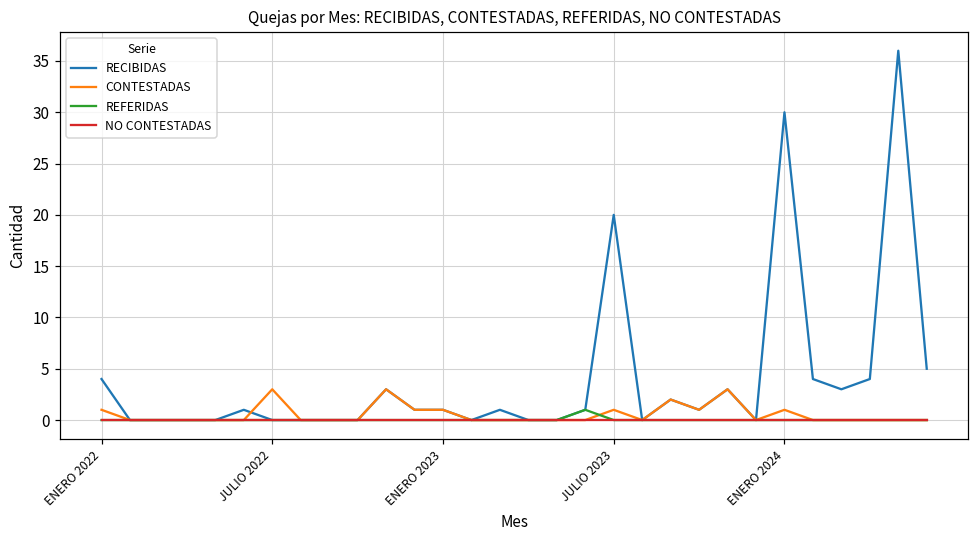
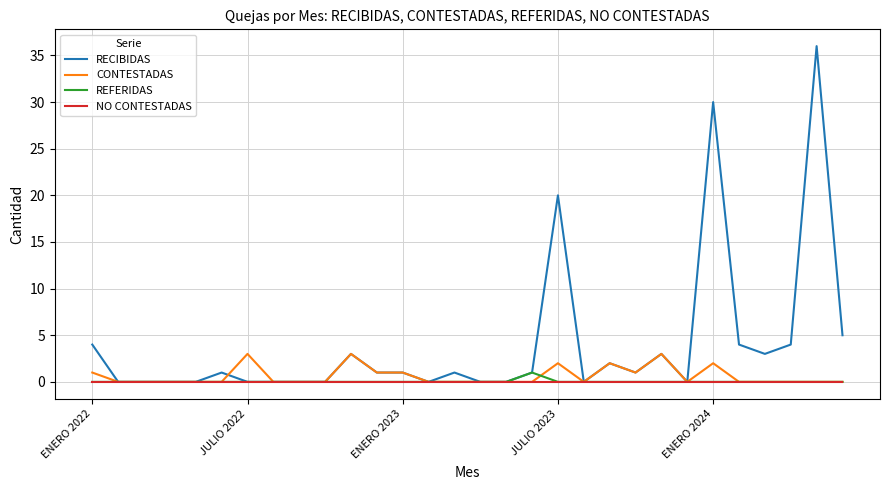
CONTESTADAS, JULIO 2023: 1 -> 2
CONTESTADAS, ENERO 2024: 1 -> 2
